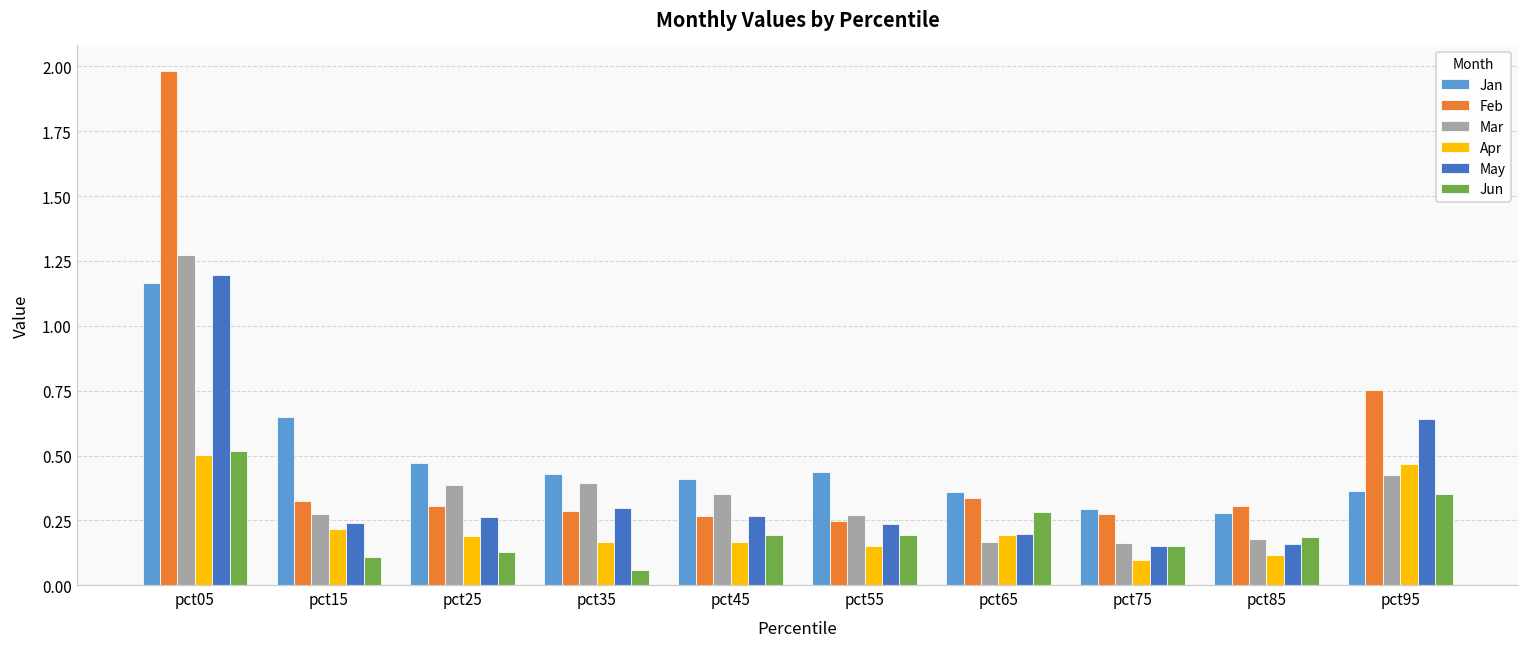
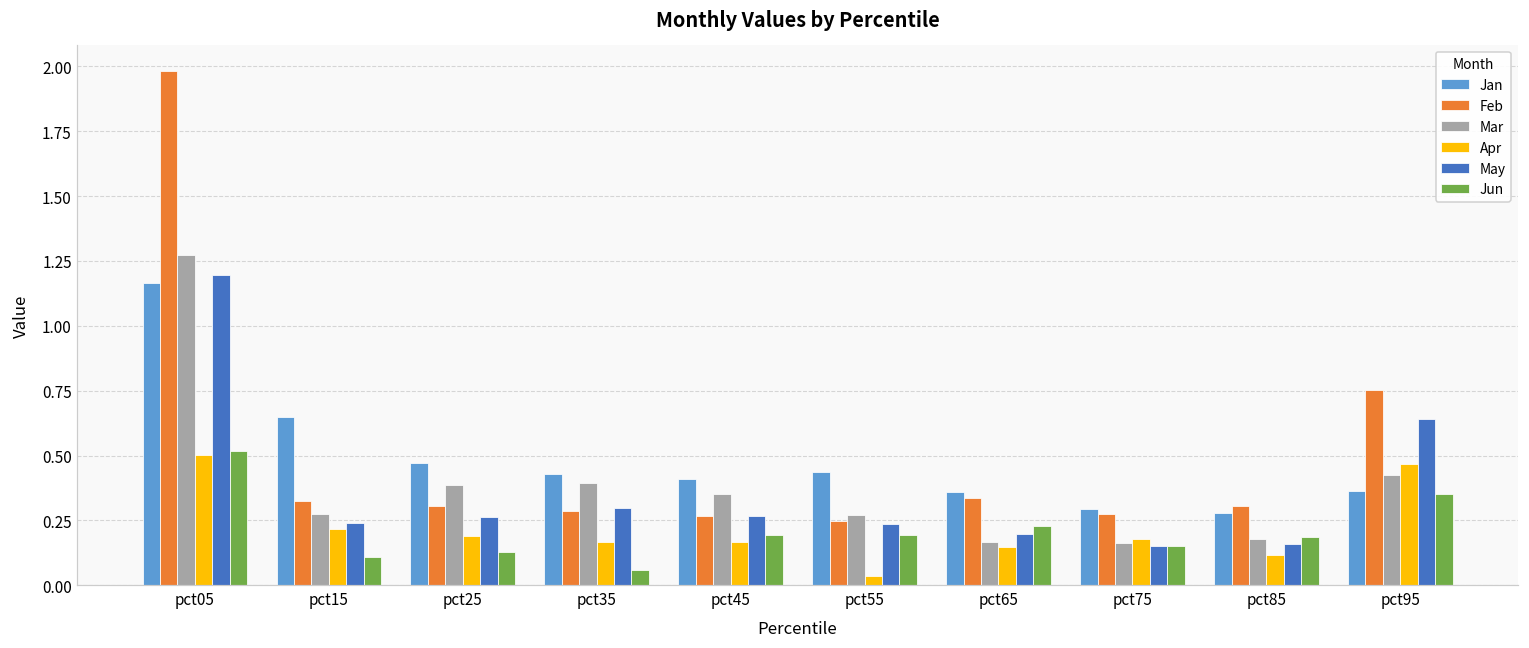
Apr, pct55: 0.15 -> 0.03
Apr, pct65: 0.19 -> 0.15
Jun, pct65: 0.28 -> 0.23
Apr, pct75: 0.10 -> 0.18
